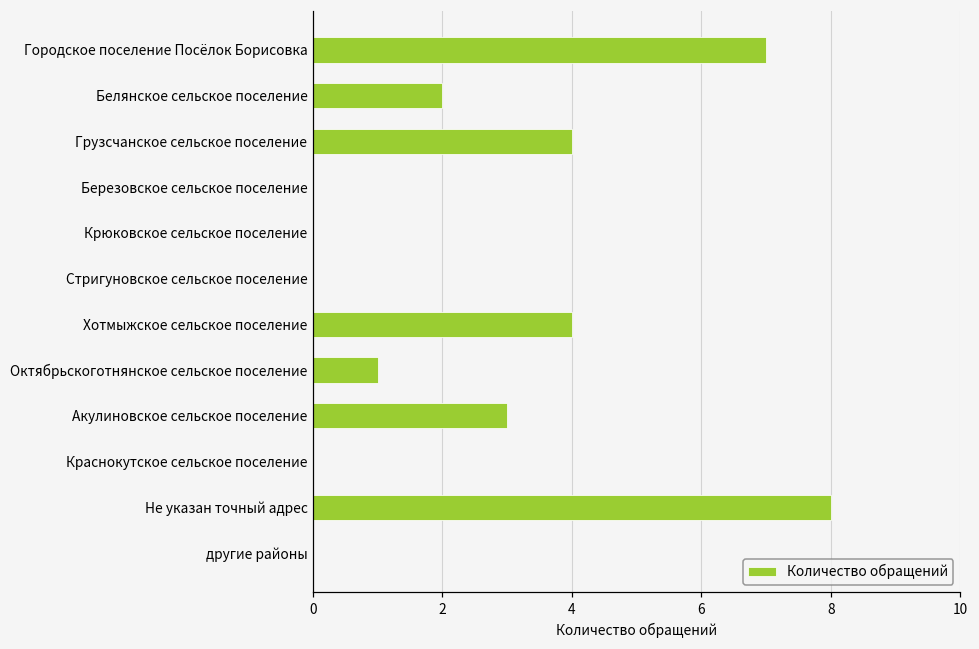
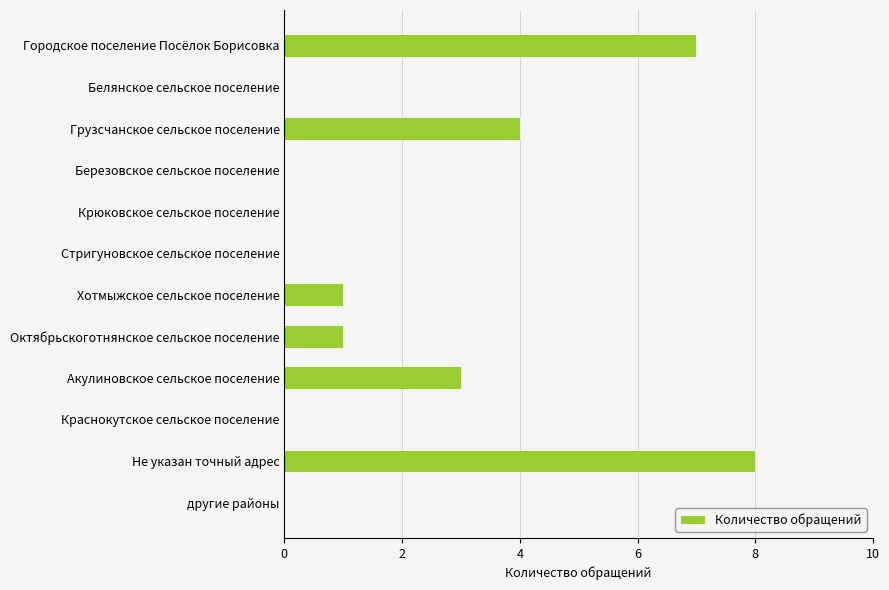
Белянское сельское поселение: 2 -> 0
Хотмыжское сельское поселение: 4 -> 1
